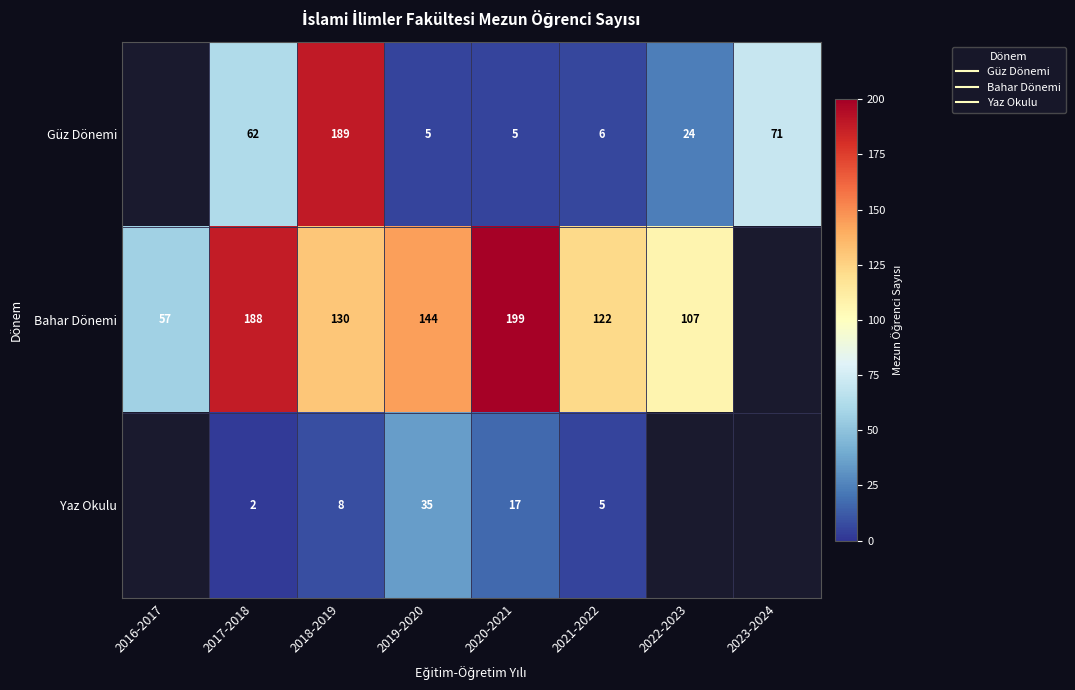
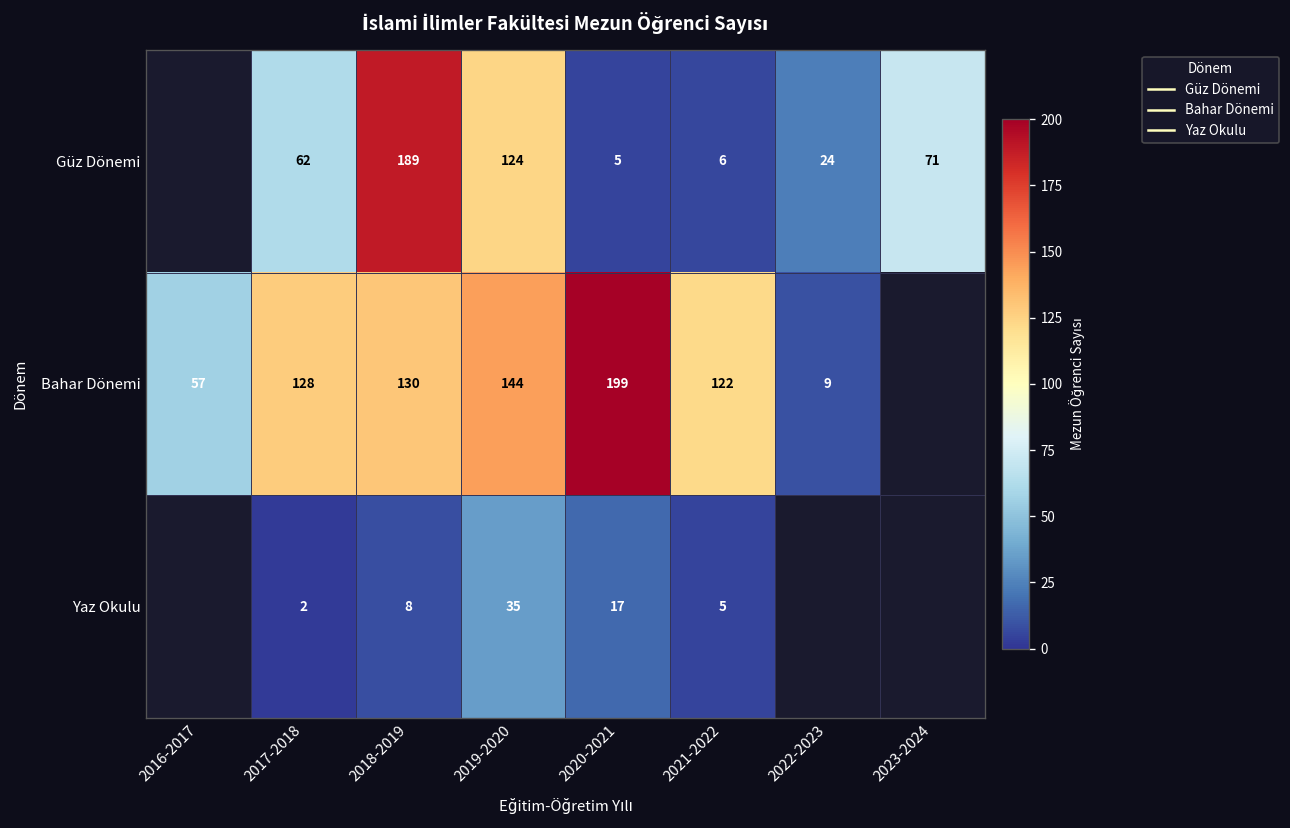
Güz Dönemi, 2019-2020: 5 -> 124
Bahar Dönemi, 2017-2018: 188 -> 128
Bahar Dönemi, 2022-2023: 107 -> 9
